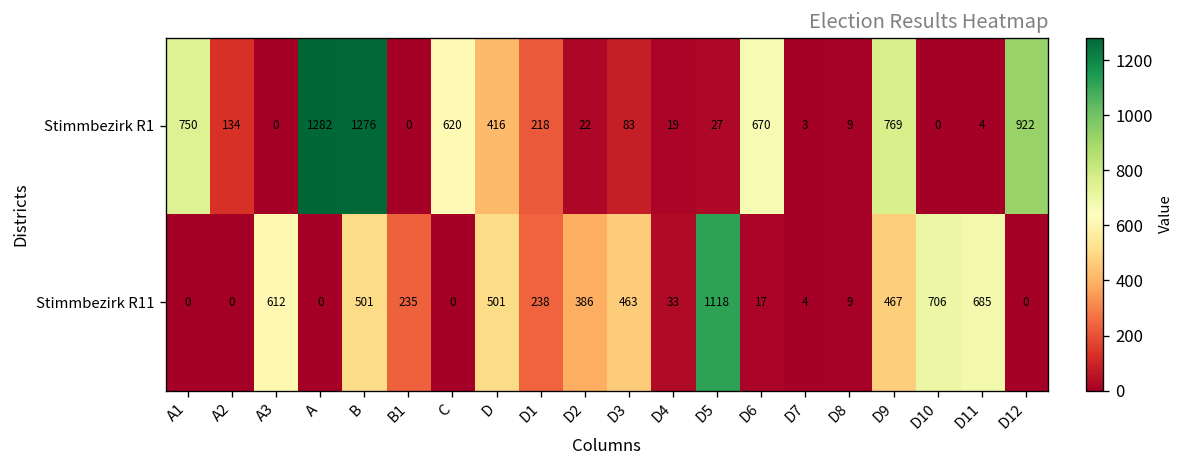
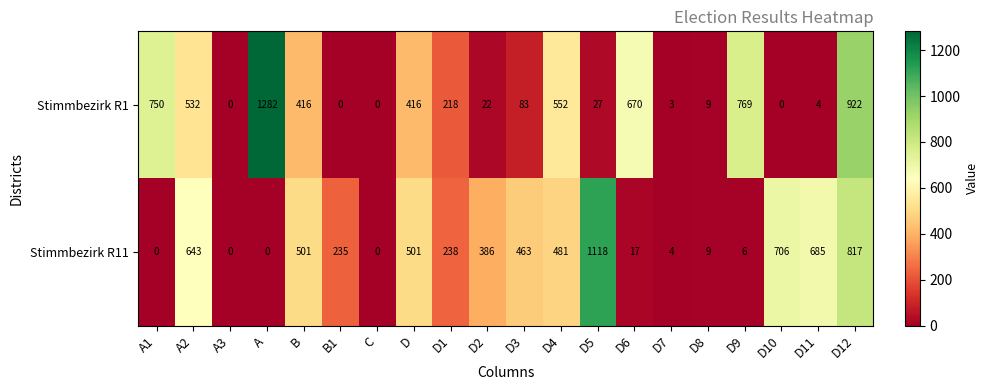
Stimmbezirk R1, A2: 134 -> 532
Stimmbezirk R1, B: 1276 -> 416
Stimmbezirk R1, C: 620 -> 0
Stimmbezirk R1, D4: 19 -> 552
Stimmbezirk R11, A2: 0 -> 643
Stimmbezirk R11, A3: 612 -> 0
Stimmbezirk R11, D4: 33 -> 481
Stimmbezirk R11, D9: 467 -> 6
Stimmbezirk R11, D12: 0 -> 817
